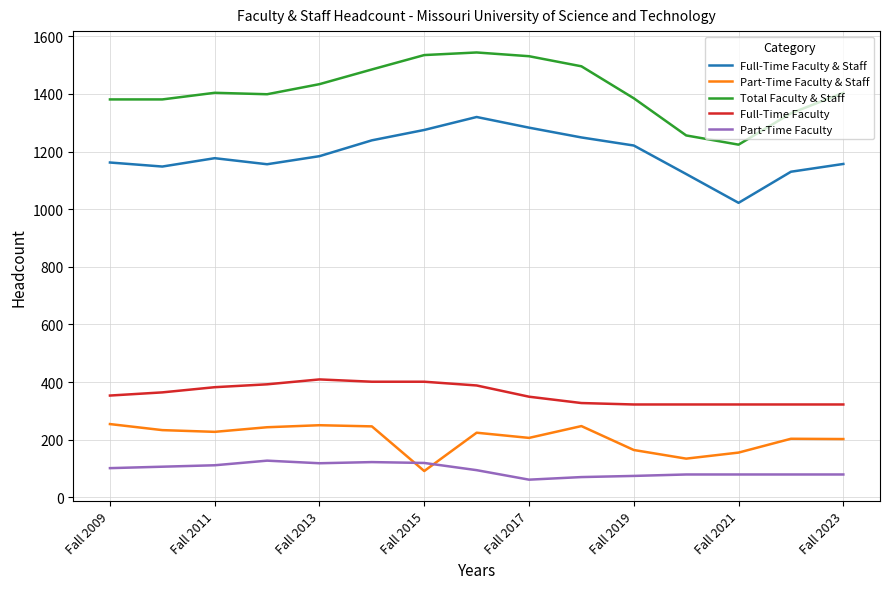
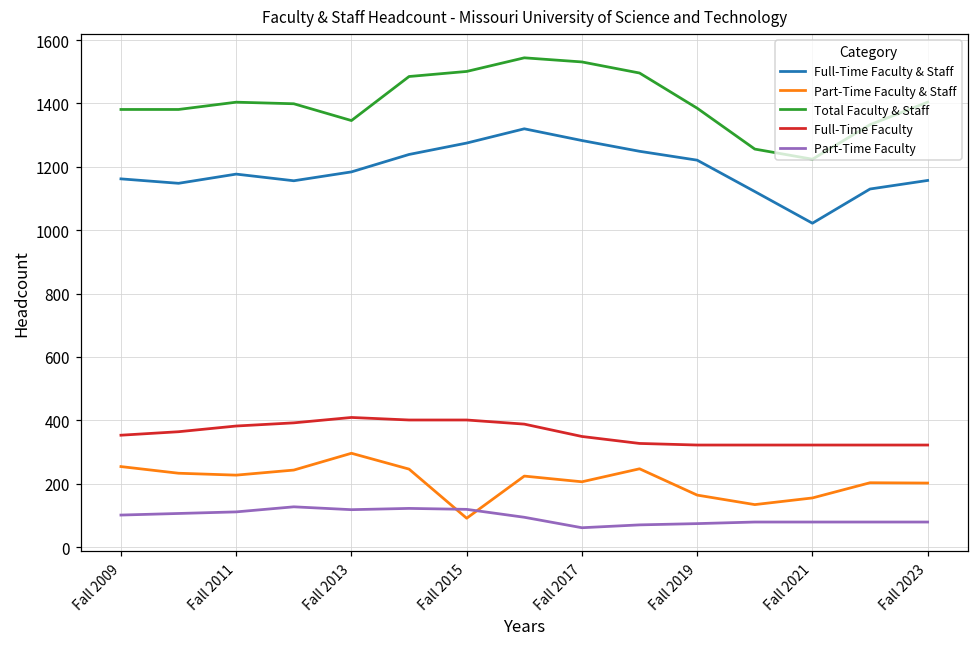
Part-Time Faculty & Staff, Fall 2013: 250 -> 300
Total Faculty & Staff, Fall 2013: 1430 -> 1350
Total Faculty & Staff, Fall 2015: 1540 -> 1500
